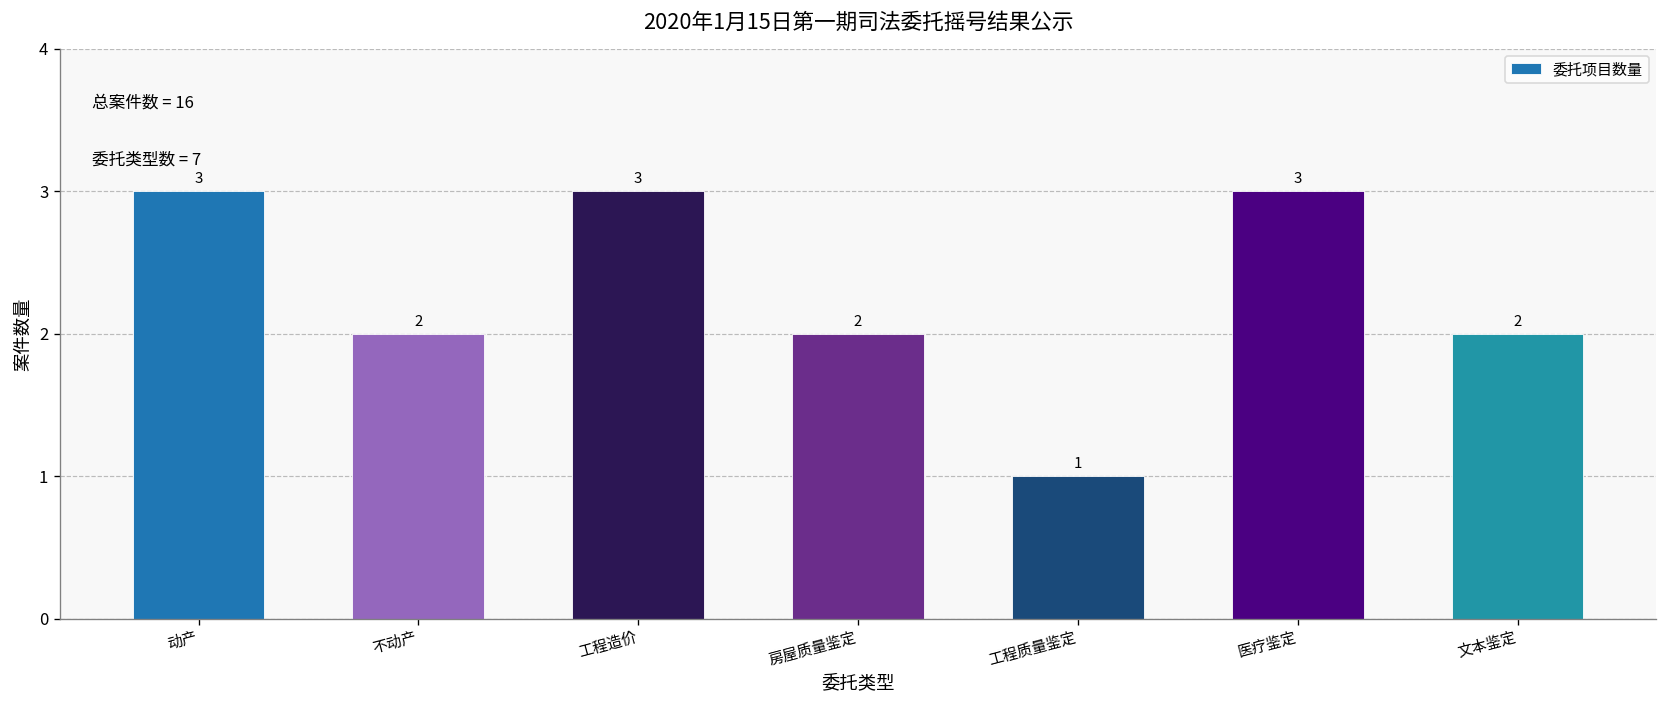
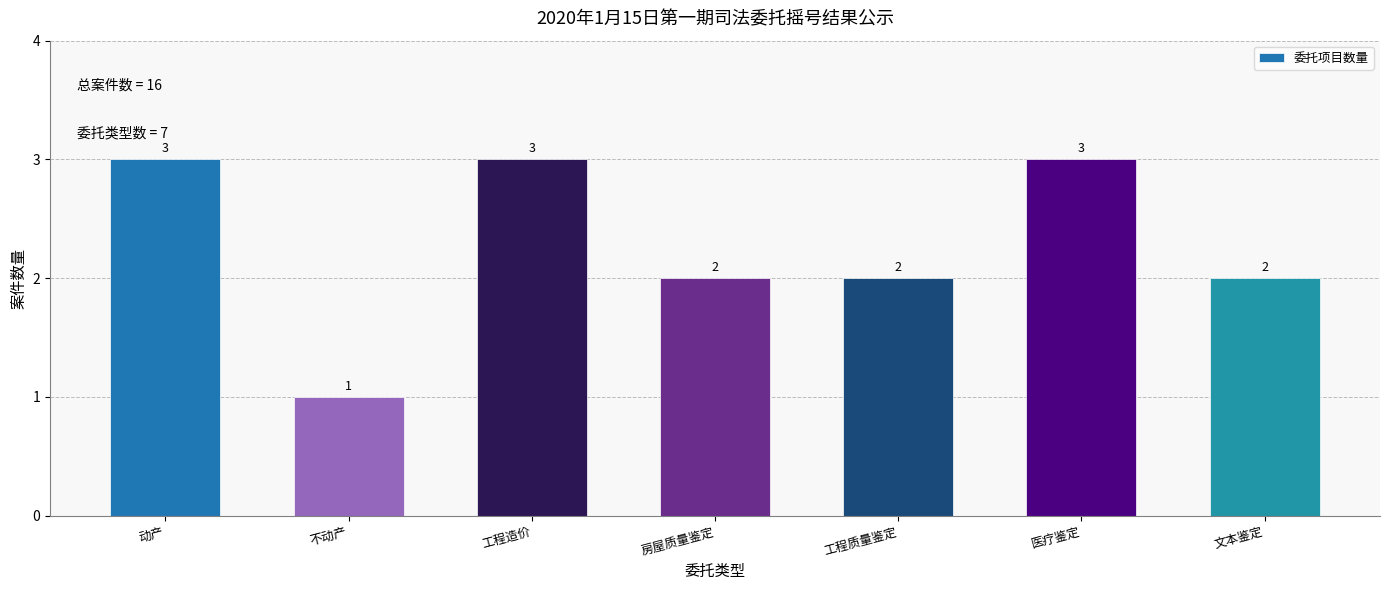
不动产: 2 -> 1
工程质量鉴定: 1 -> 2
